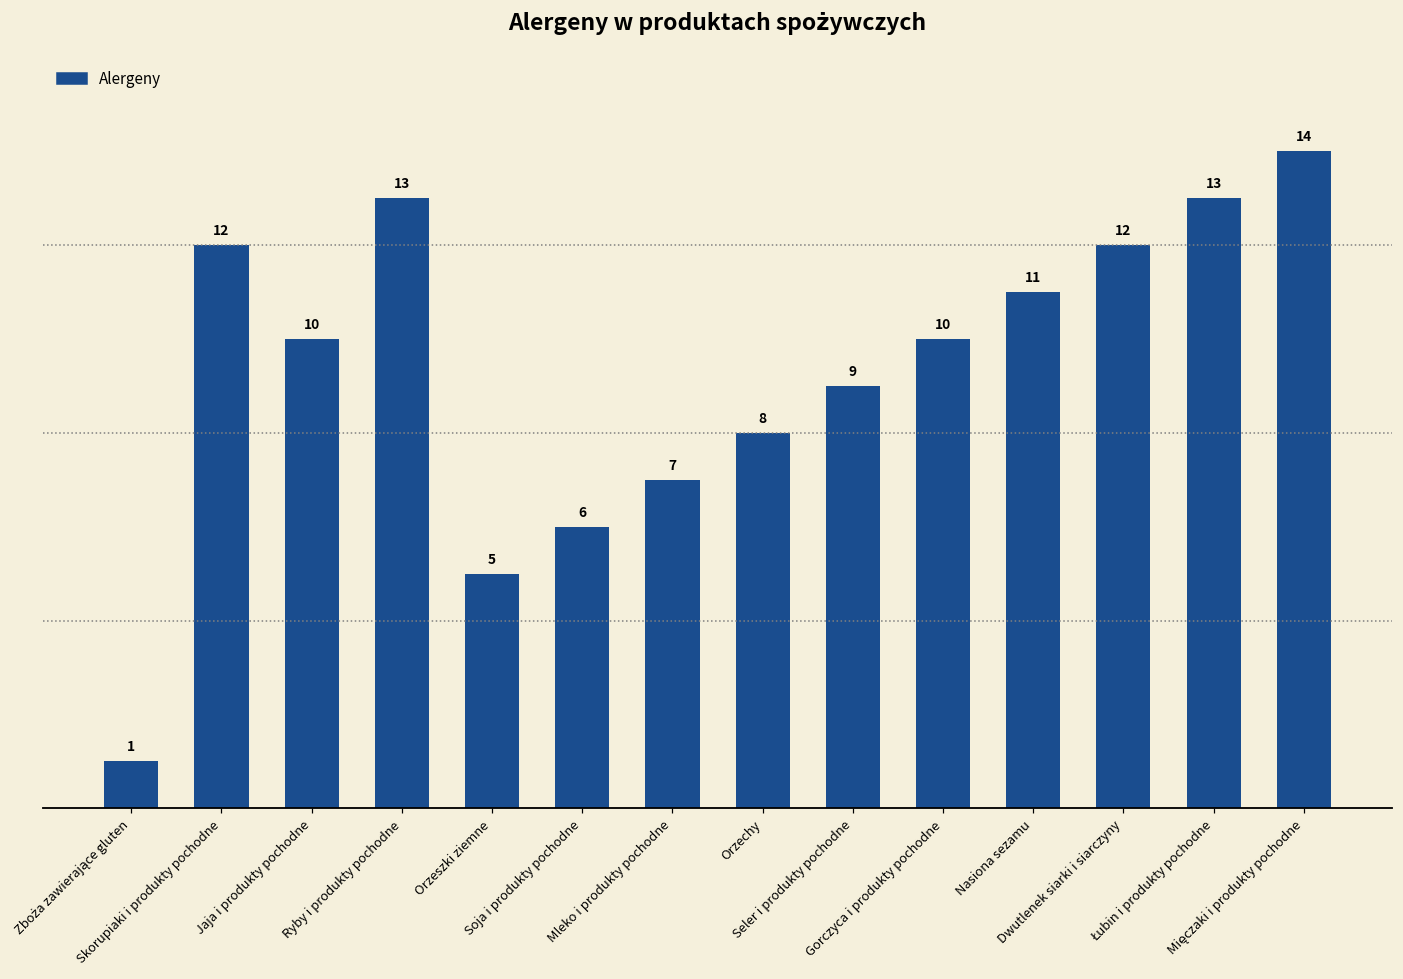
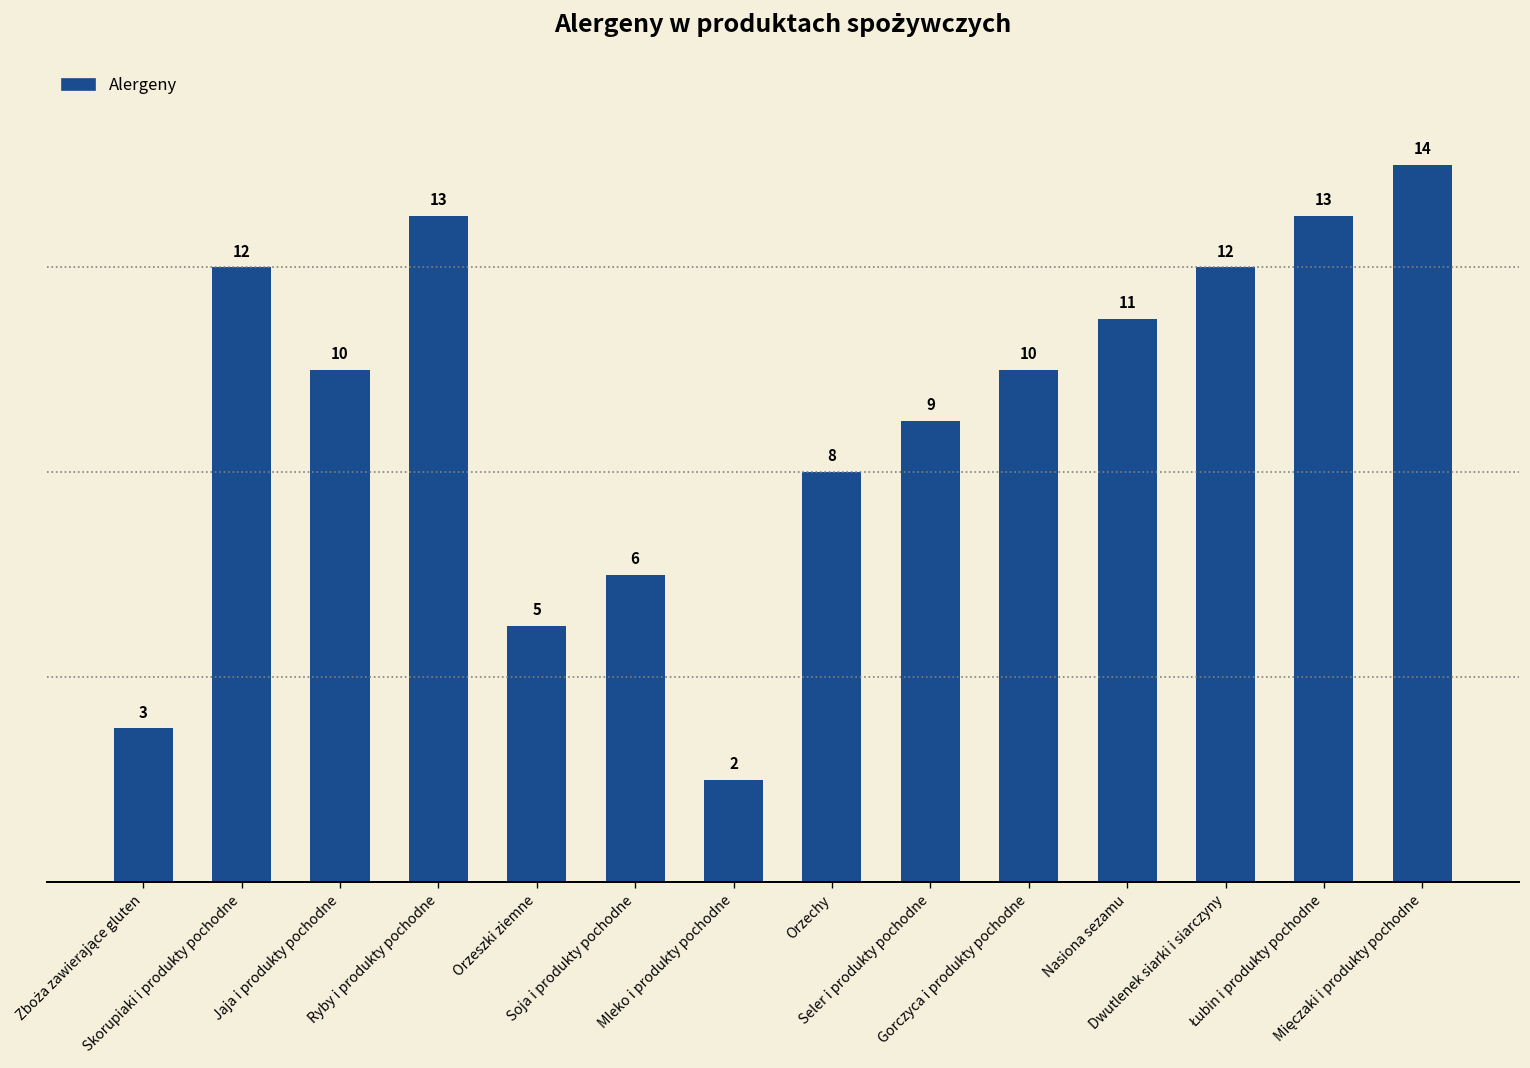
Zboża zawierające gluten: 1 -> 3
Mleko i produkty pochodne: 7 -> 2
